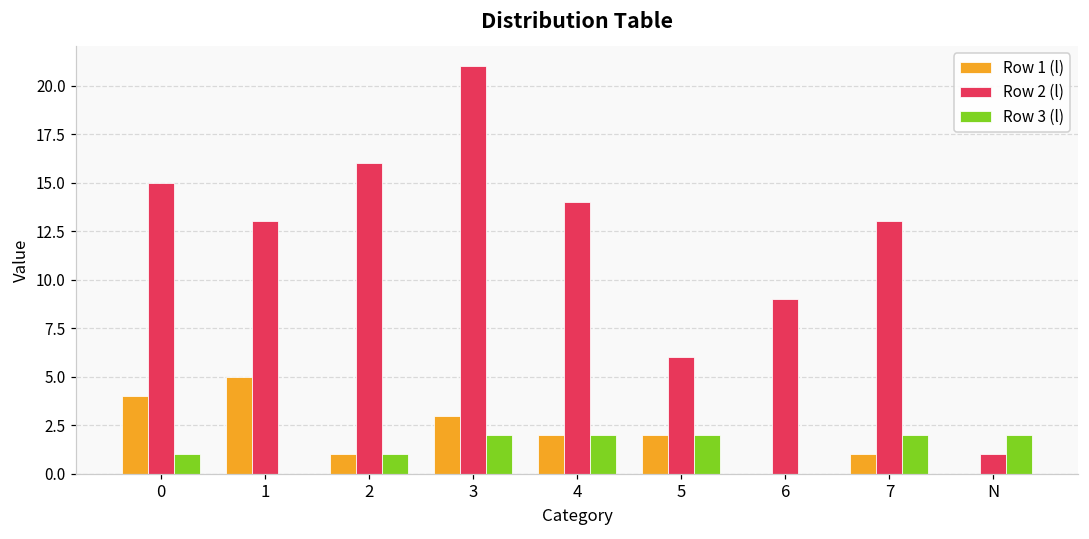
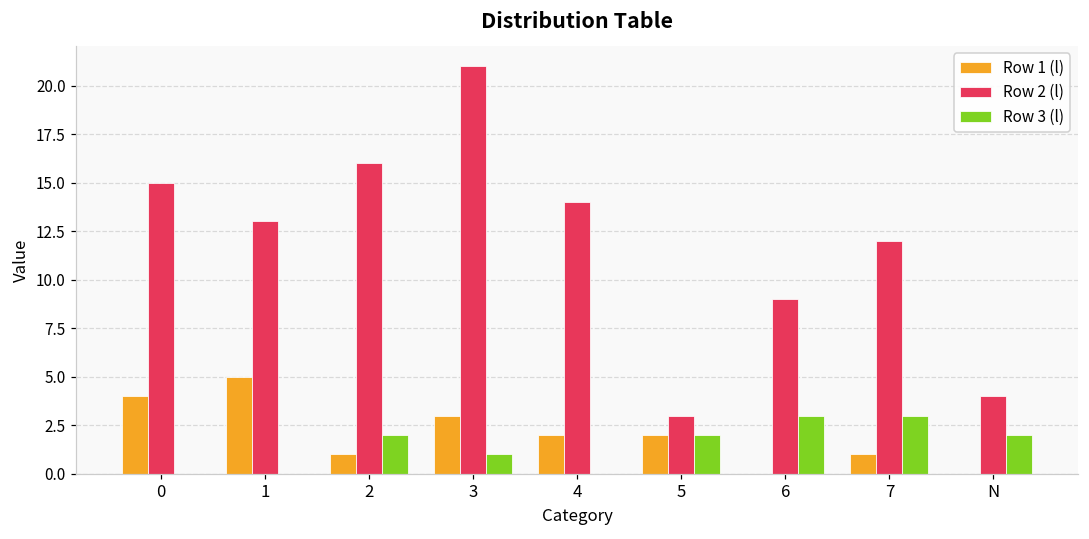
Row 3 (l), 0: 1 -> 0
Row 3 (l), 2: 1 -> 2
Row 3 (l), 3: 2 -> 1
Row 3 (l), 4: 2 -> 0
Row 2 (l), 5: 6 -> 3
Row 3 (l), 6: 0 -> 3
Row 2 (l), 7: 13 -> 12
Row 3 (l), 7: 2 -> 3
Row 2 (l), N: 1 -> 4
